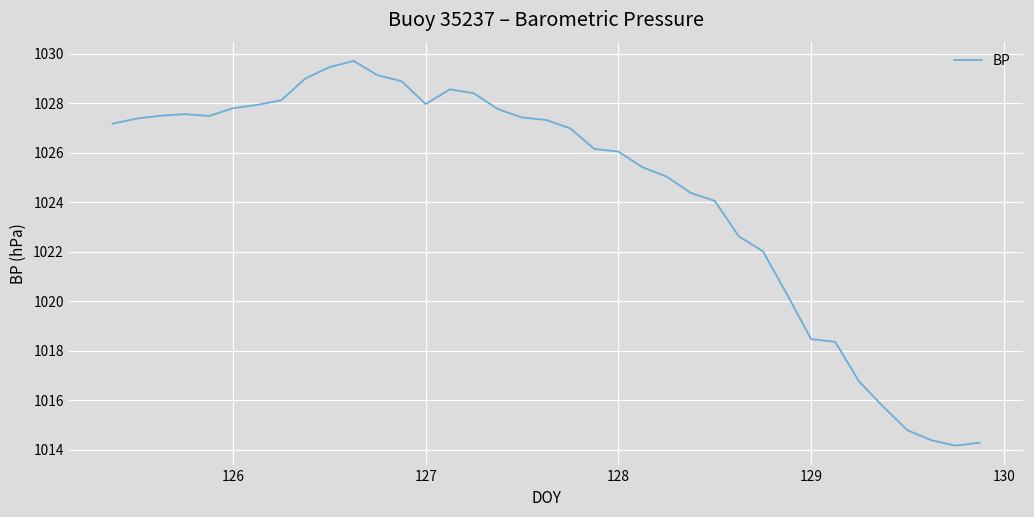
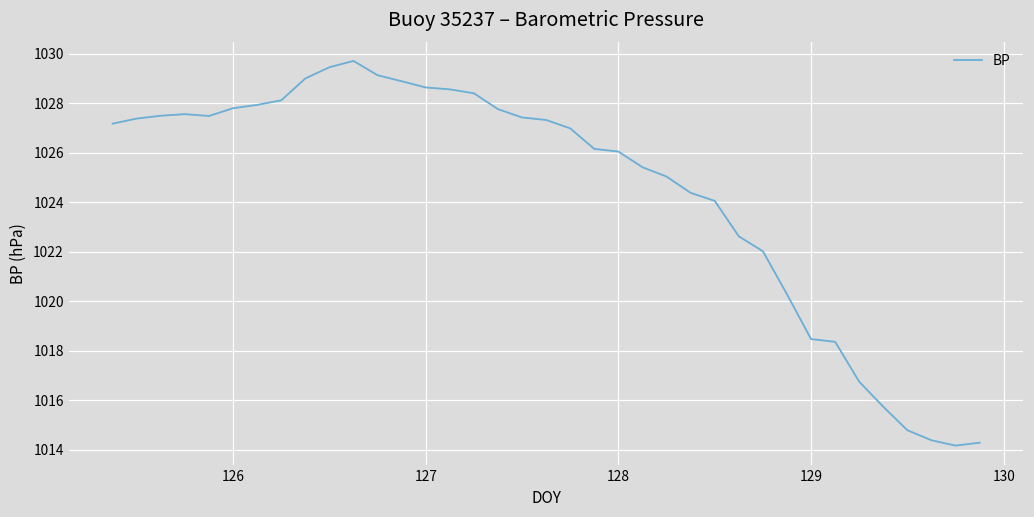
127: 1028.0 -> 1028.6
